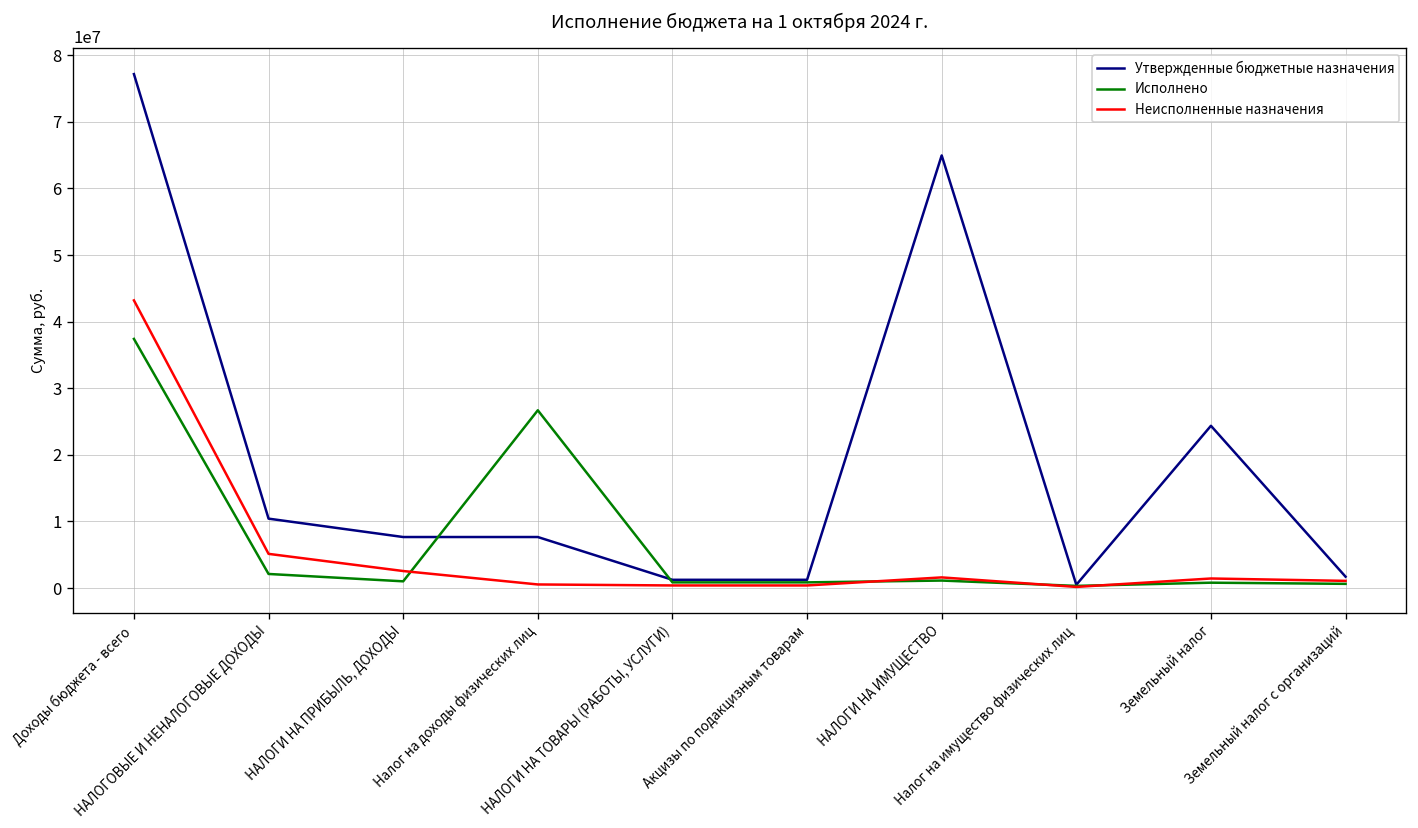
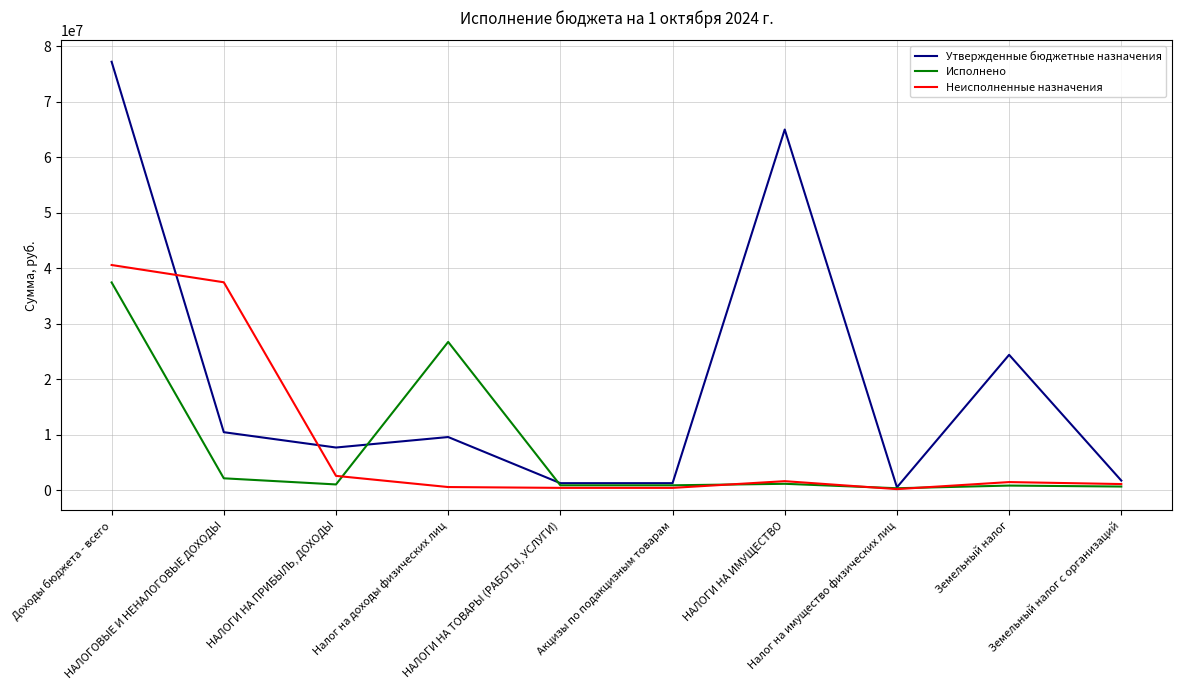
Неисполненные назначения, Доходы бюджета - всего: 43000000 -> 41000000
Неисполненные назначения, НАЛОГОВЫЕ И НЕНАЛОГОВЫЕ ДОХОДЫ: 5000000 -> 37000000
Утвержденные бюджетные назначения, Налог на доходы физических лиц: 8000000 -> 10000000
